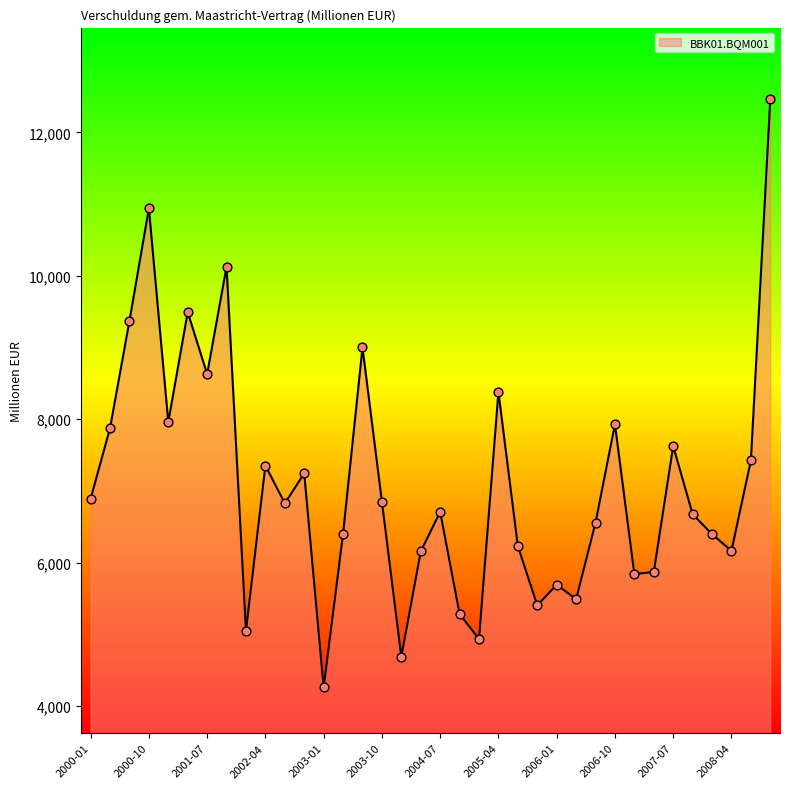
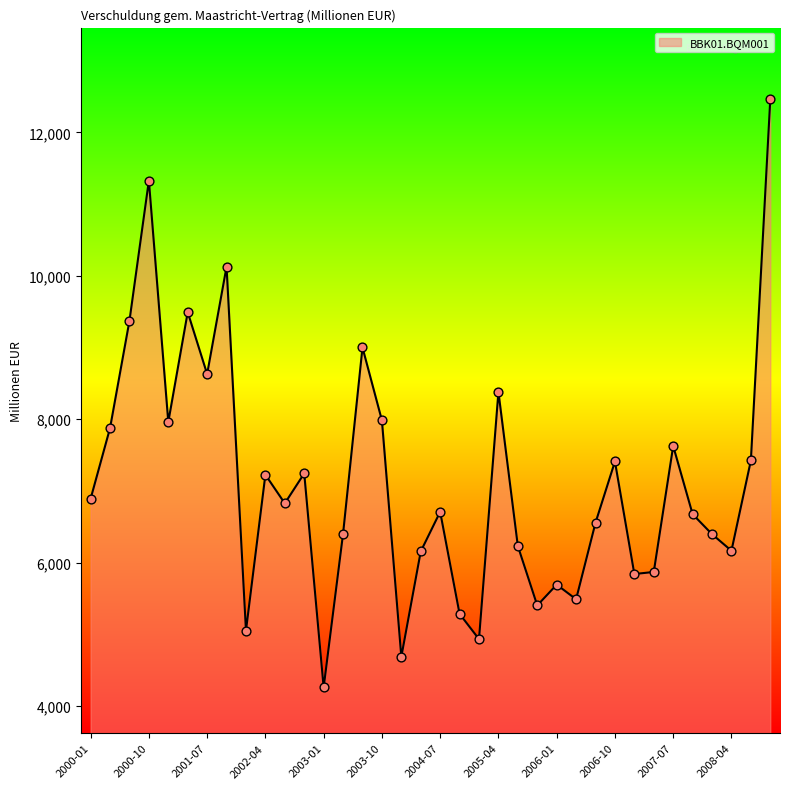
2000-10: 10,900 -> 11,300
2002-04: 7,400 -> 7,200
2003-10: 6,900 -> 8,000
2006-10: 7,900 -> 7,400
